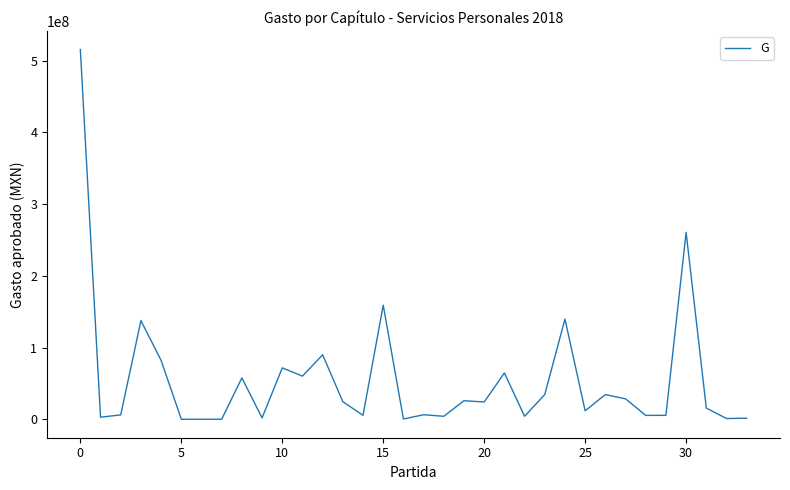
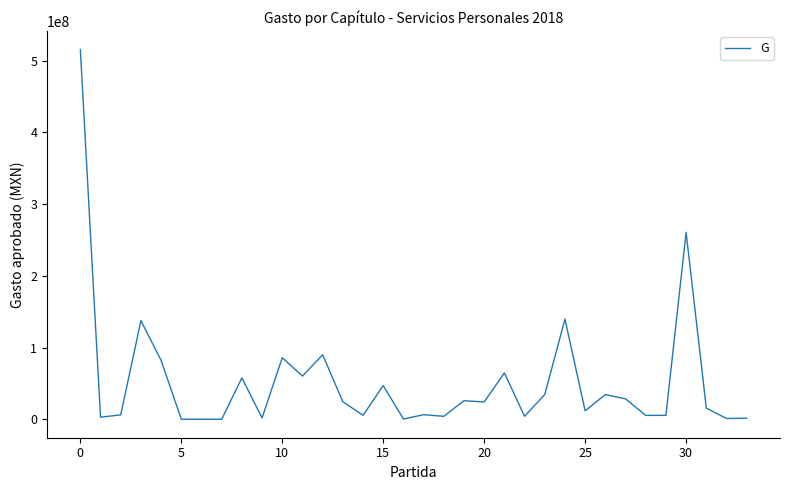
10: 70000000 -> 90000000
15: 160000000 -> 50000000
